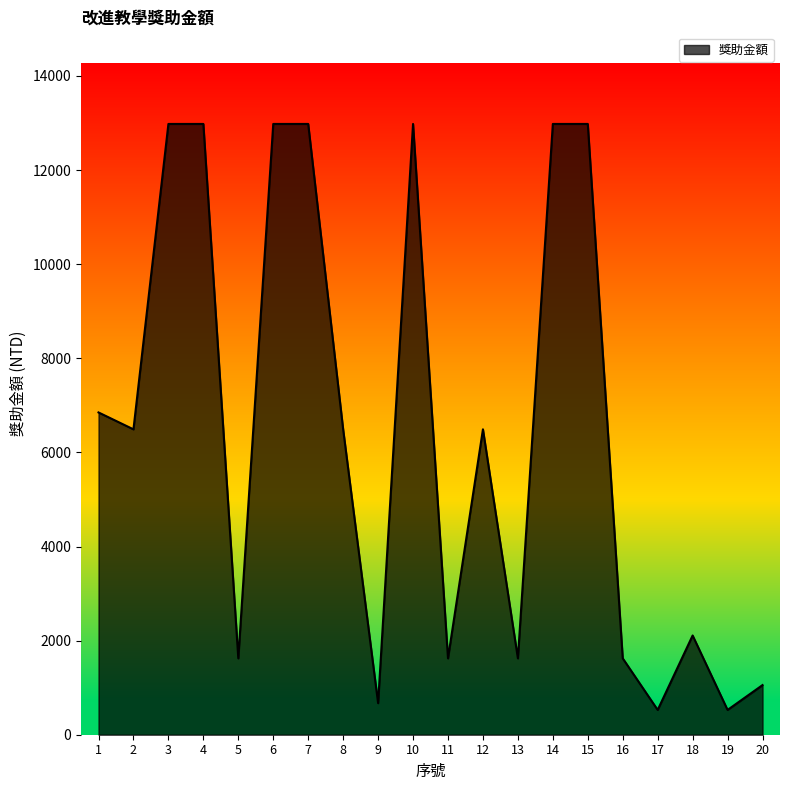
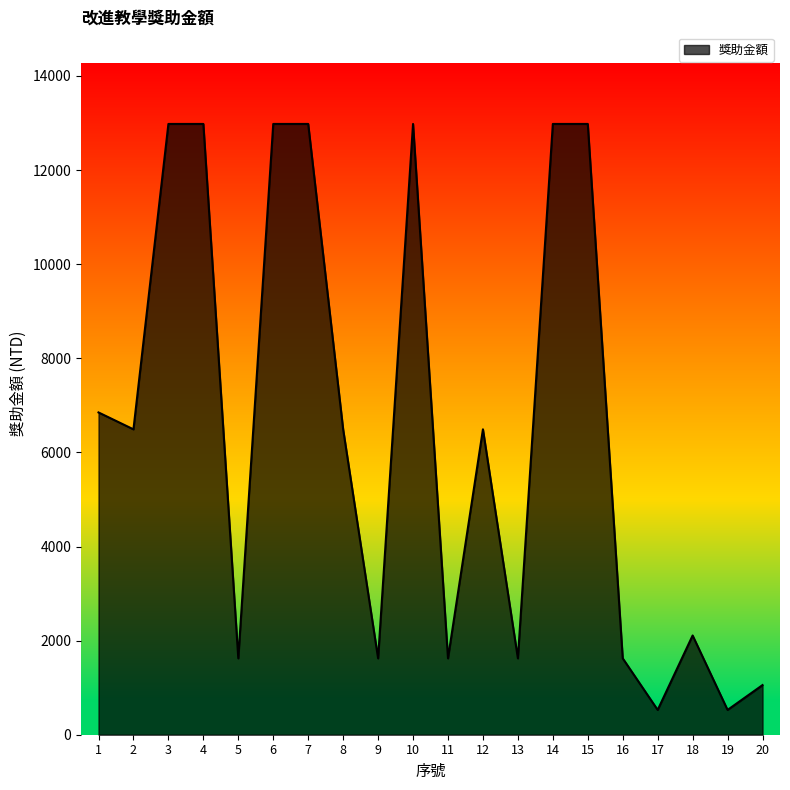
9: 700 -> 1600
